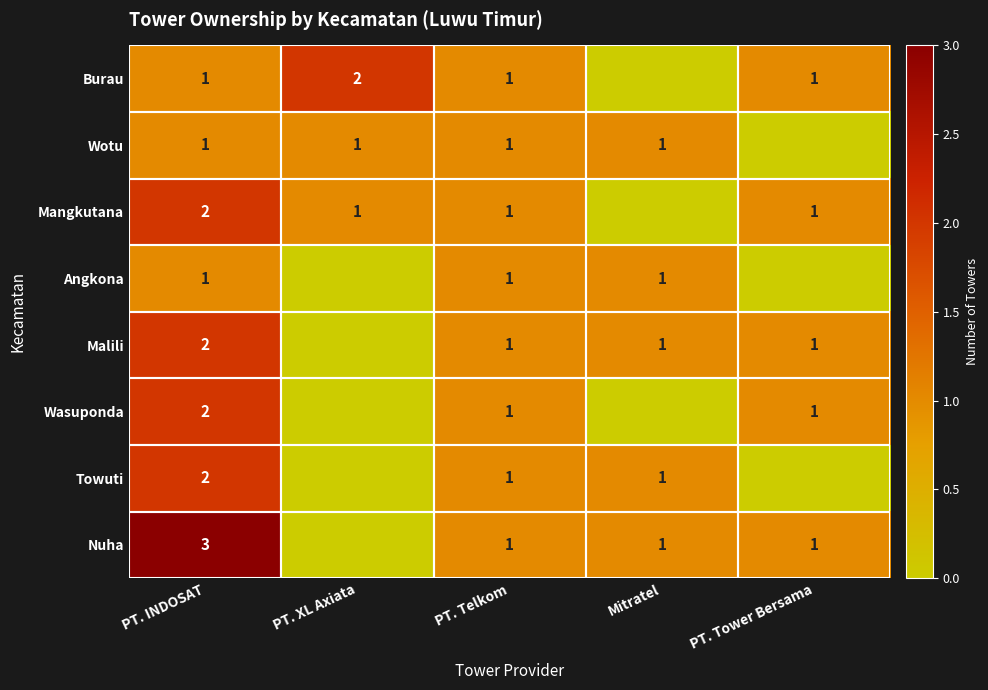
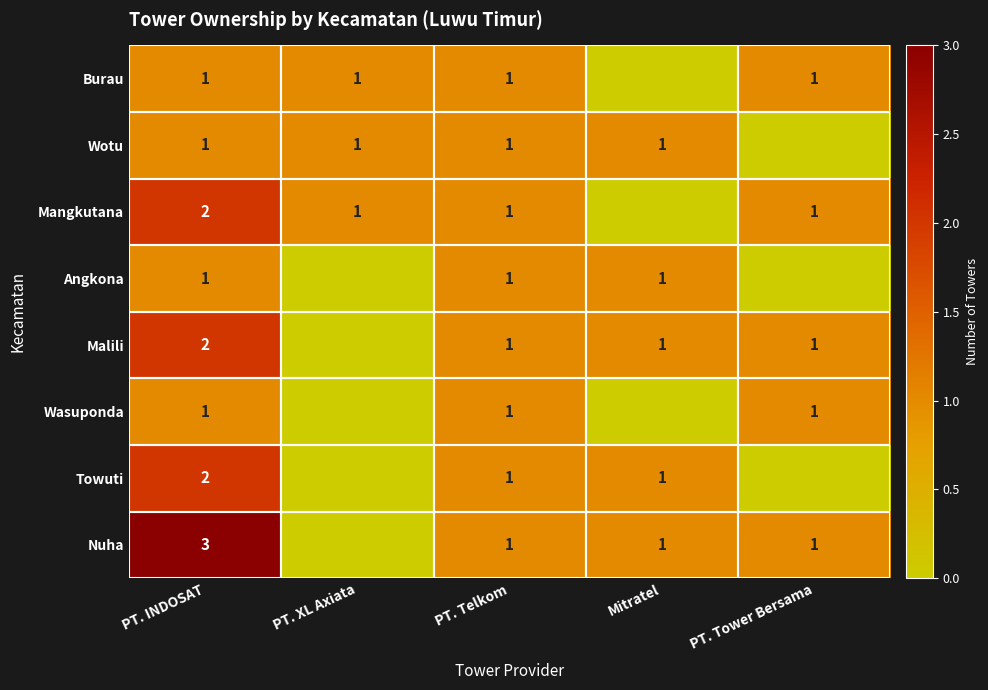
Burau, PT. XL Axiata: 2 -> 1
Wasuponda, PT. INDOSAT: 2 -> 1
